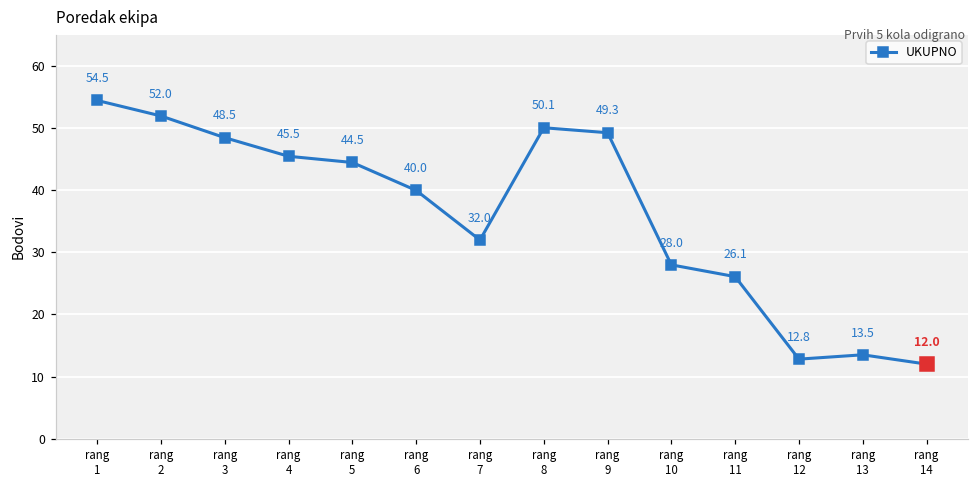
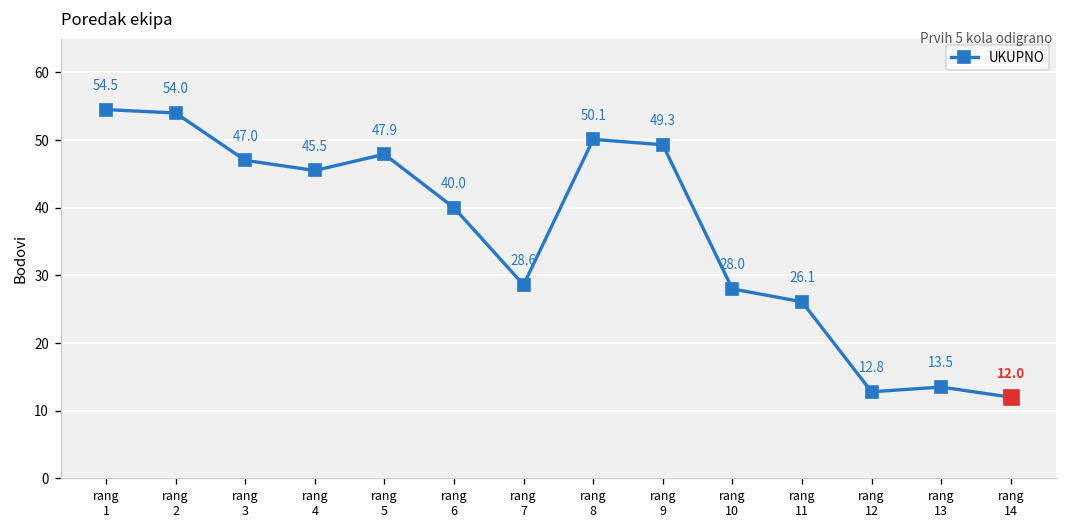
UKUPNO, rang 2: 52.0 -> 54.0
UKUPNO, rang 3: 48.5 -> 47.0
UKUPNO, rang 5: 44.5 -> 47.9
UKUPNO, rang 7: 32.0 -> 28.6
